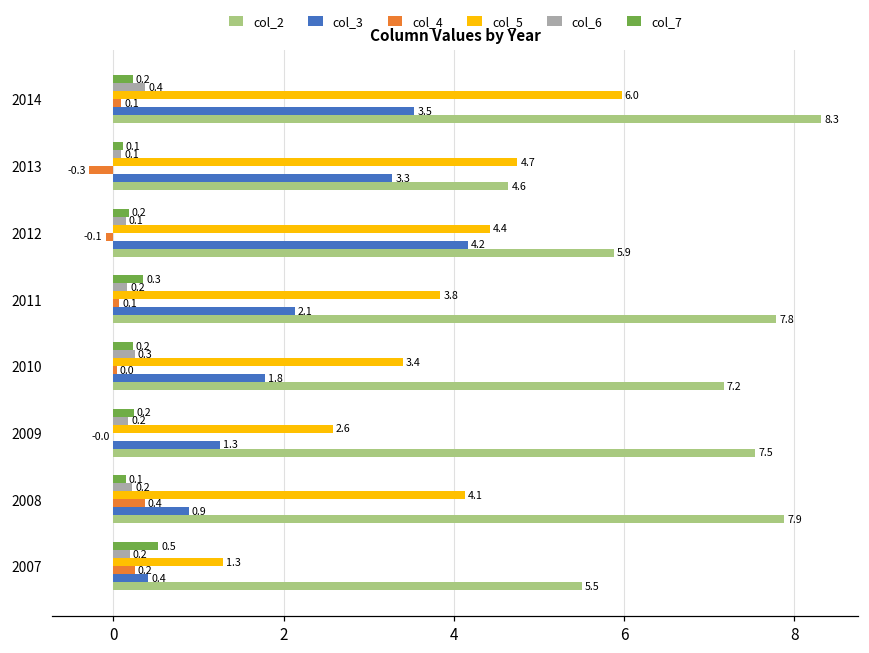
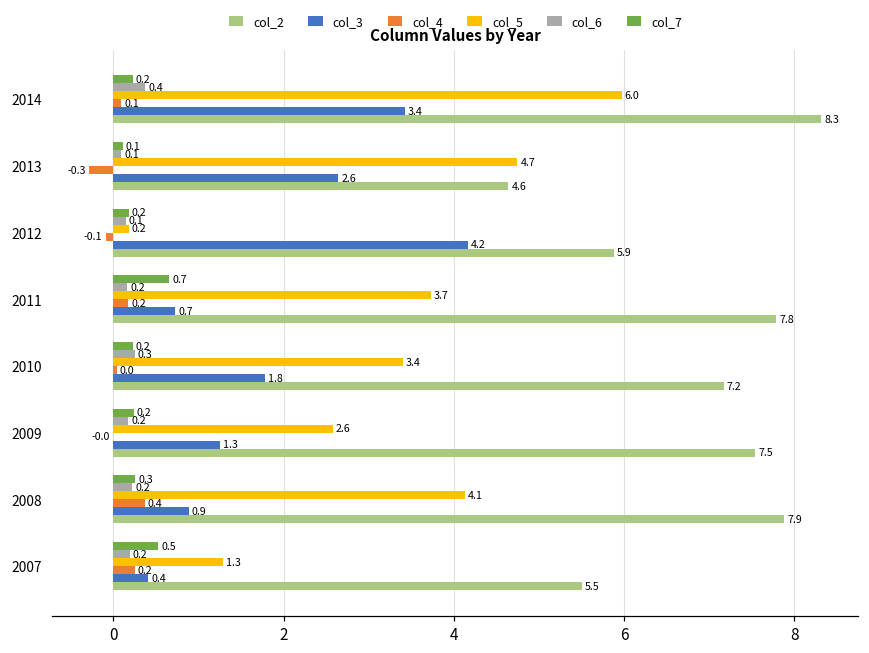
col_3, 2014: 3.5 -> 3.4
col_3, 2013: 3.3 -> 2.6
col_5, 2012: 4.4 -> 0.2
col_7, 2011: 0.3 -> 0.7
col_5, 2011: 3.8 -> 3.7
col_4, 2011: 0.1 -> 0.2
col_3, 2011: 2.1 -> 0.7
col_7, 2008: 0.1 -> 0.3
